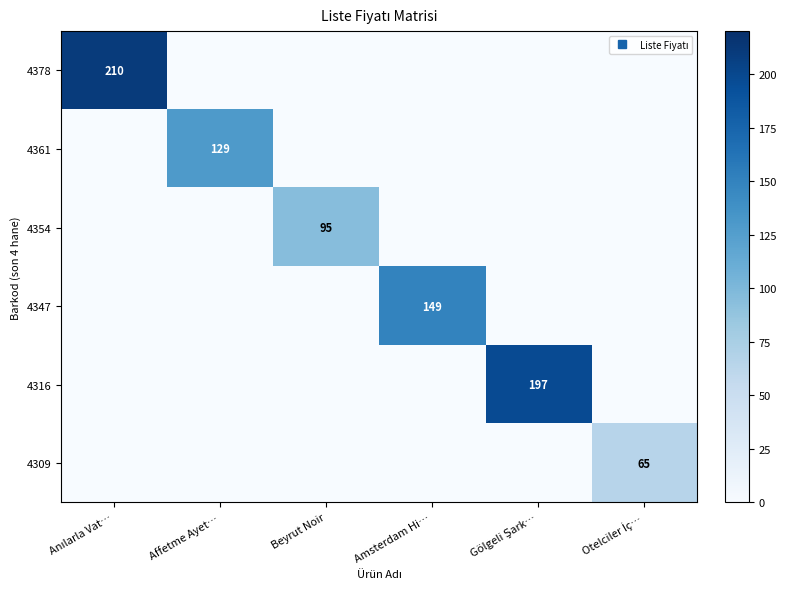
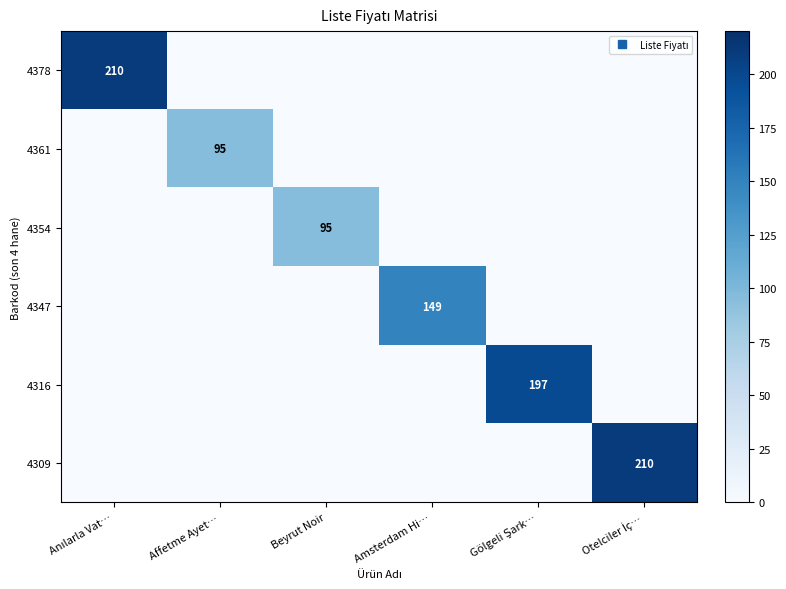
4361, Affetme Ayet…: 129 -> 95
4309, Otelciler İç…: 65 -> 210
